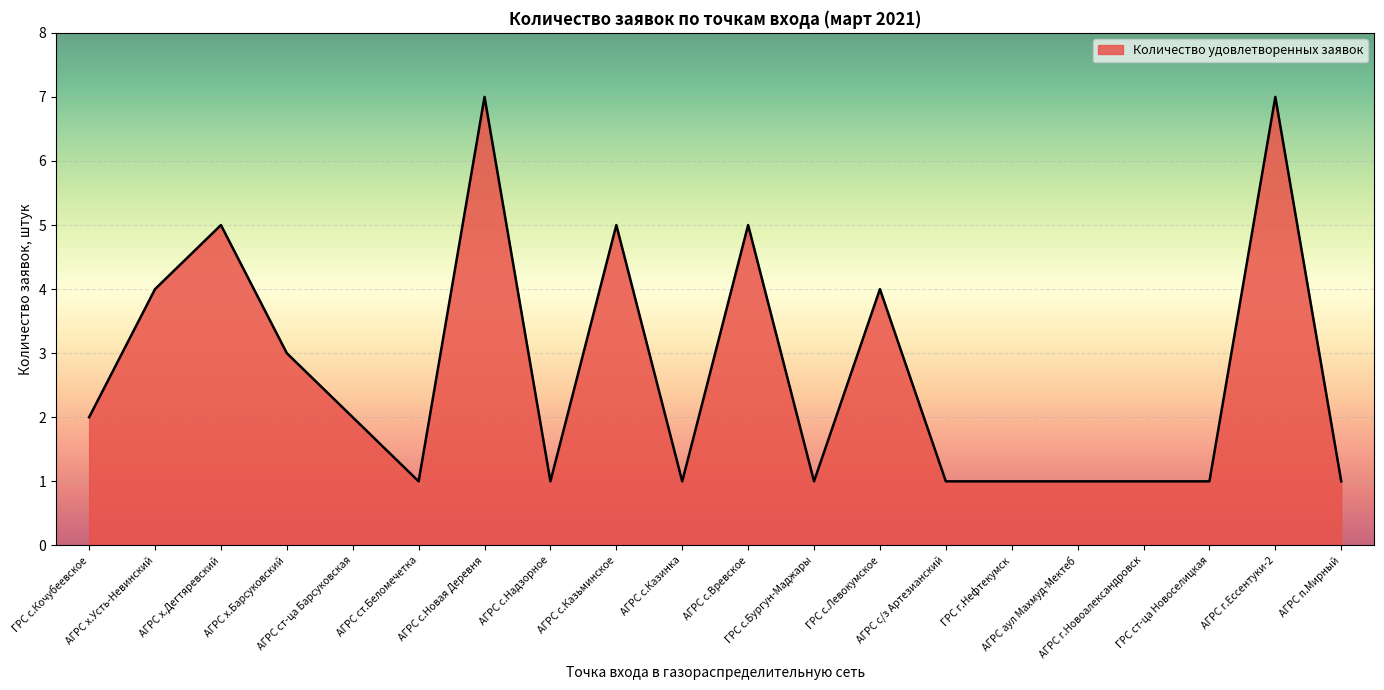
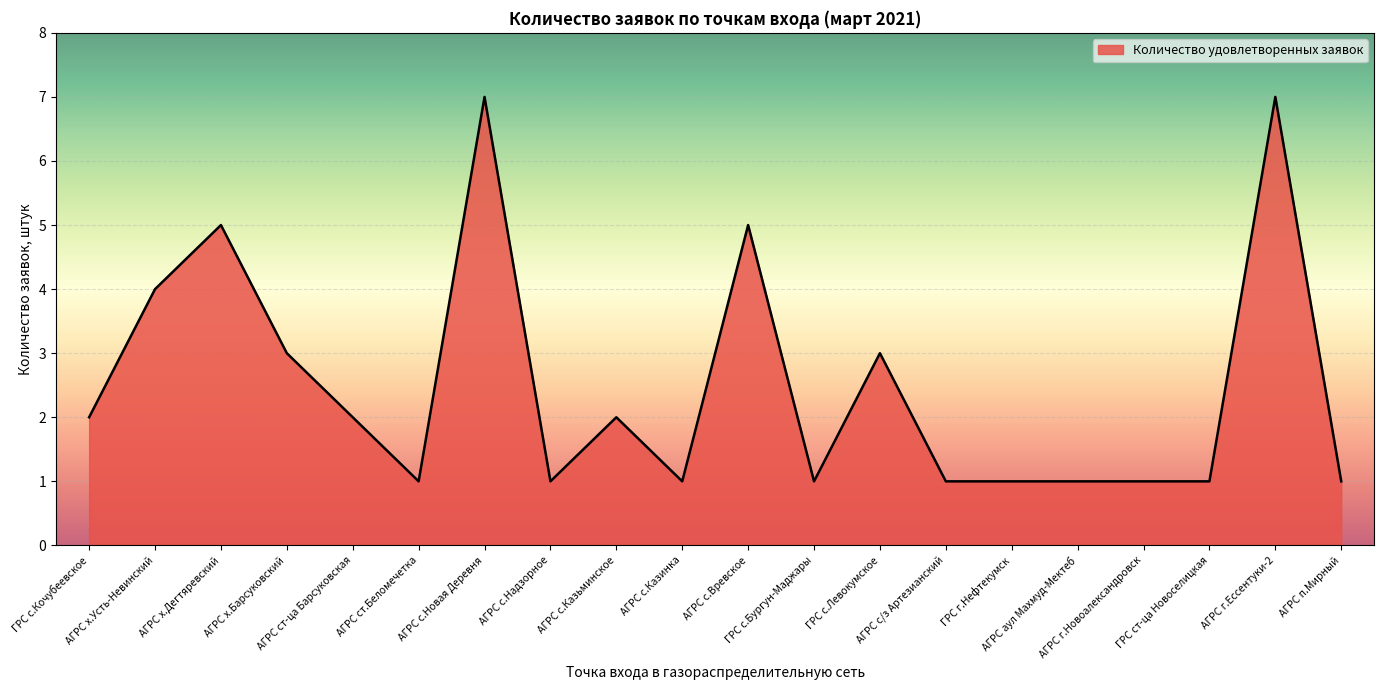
АГРС с.Казьминское: 5 -> 2
ГРС с.Левокумское: 4 -> 3
